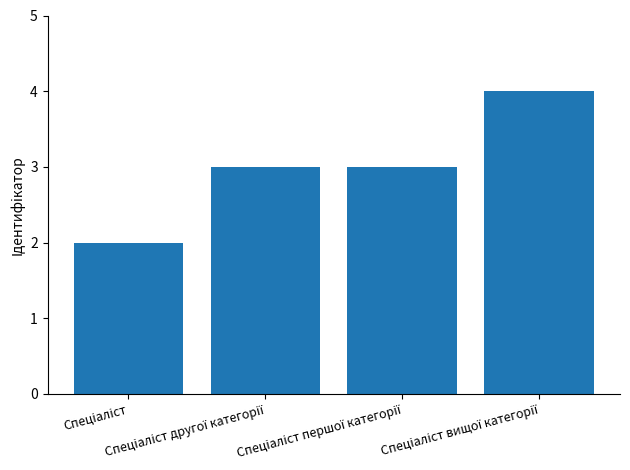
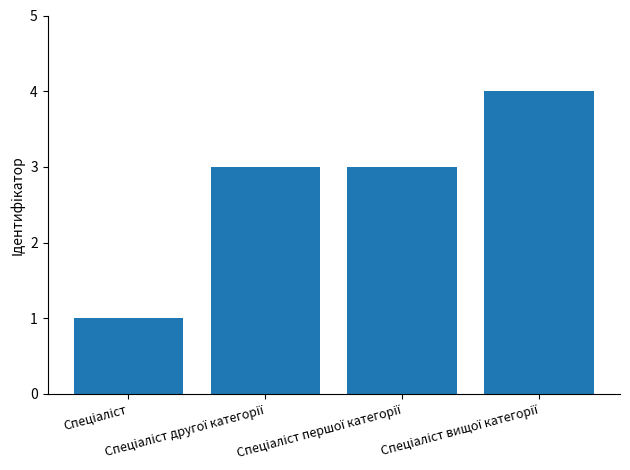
Спеціаліст: 2 -> 1
